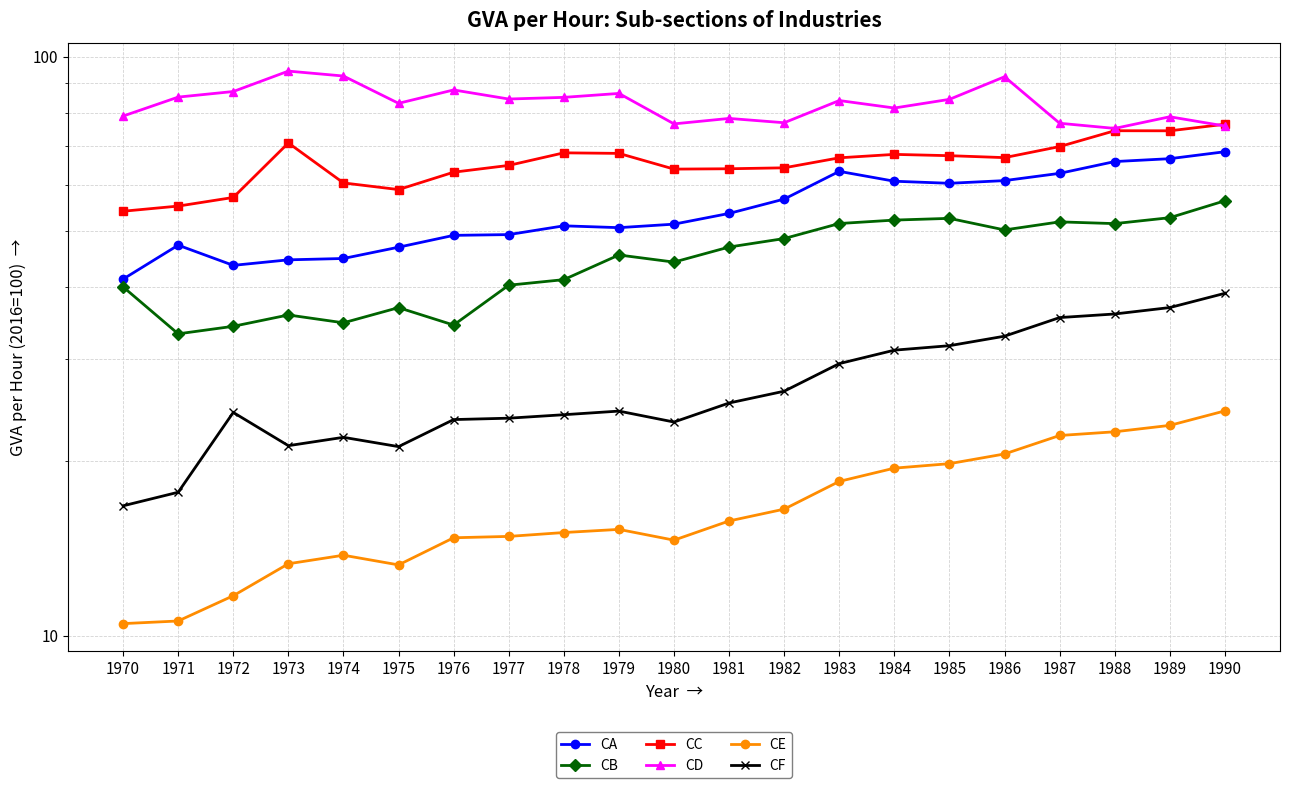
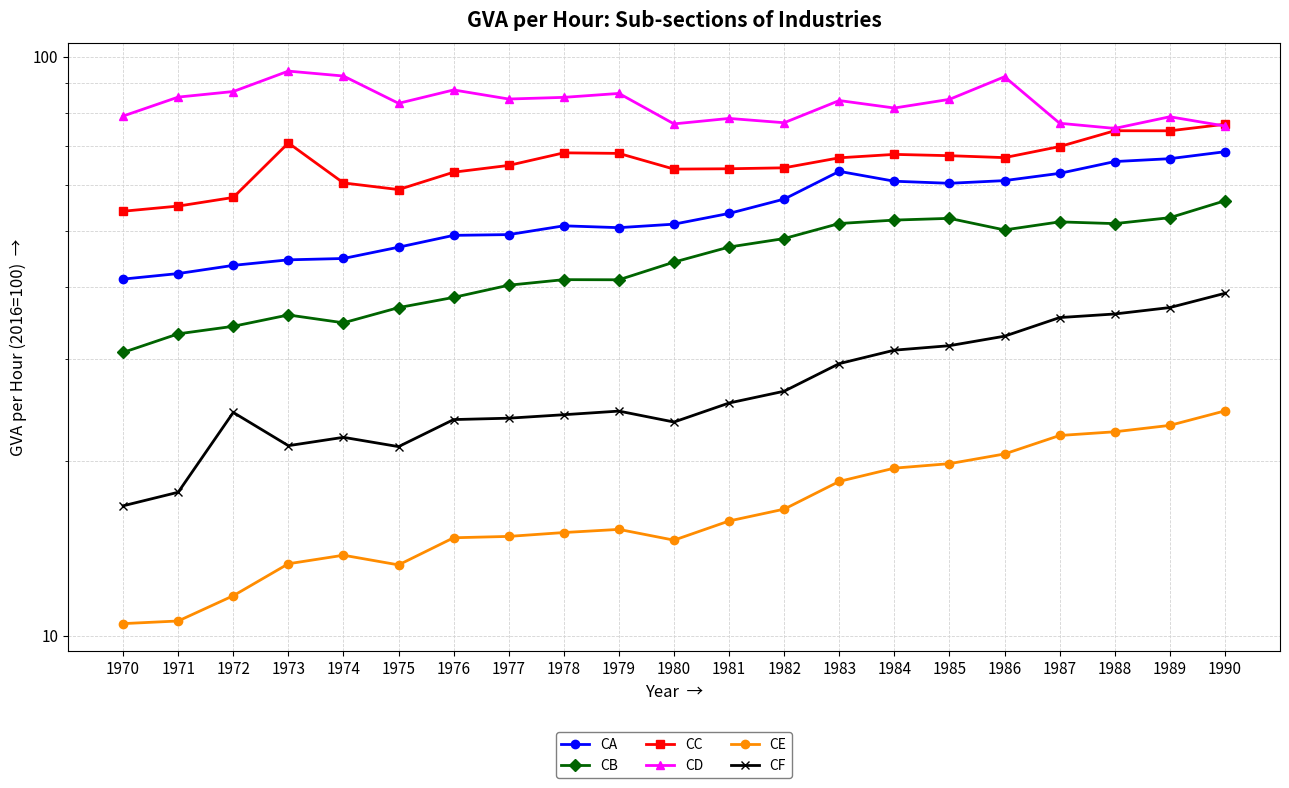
CB, 1970: 40 -> 31
CA, 1971: 47 -> 42
CB, 1976: 34 -> 38
CB, 1979: 45 -> 41
